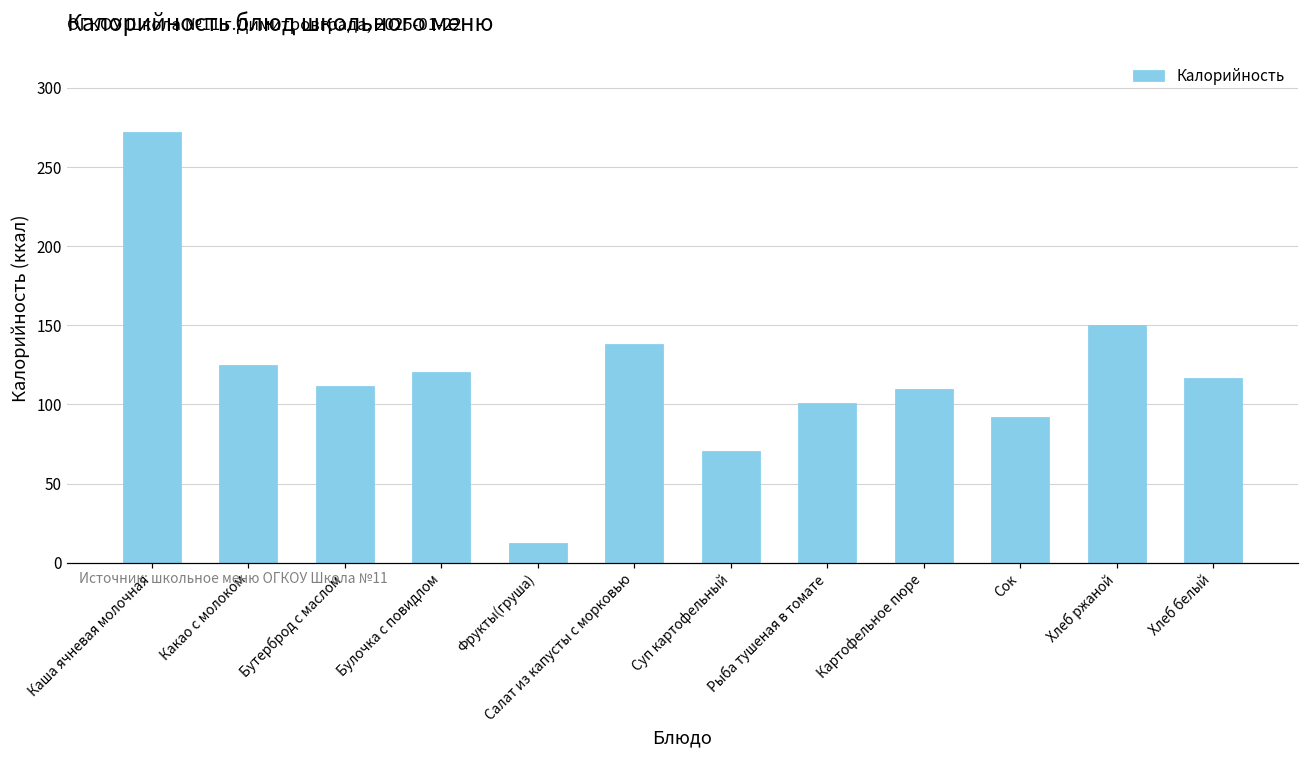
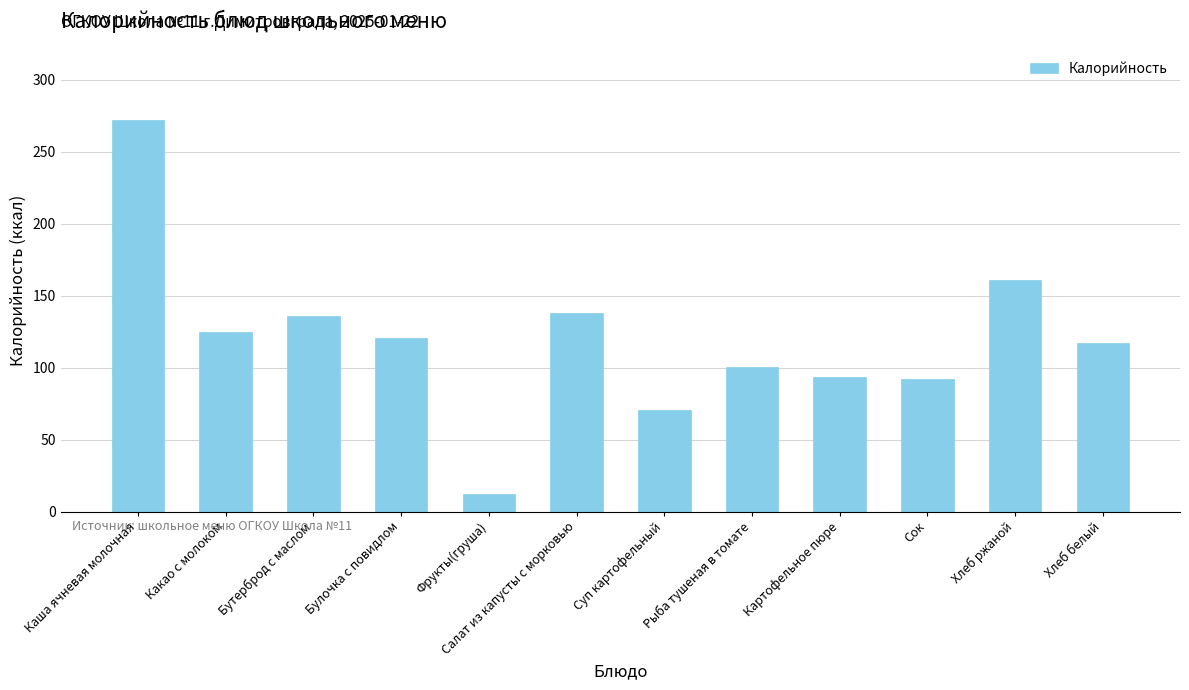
Бутерброд с маслом: 112 -> 136
Картофельное пюре: 110 -> 93
Хлеб ржаной: 150 -> 161
